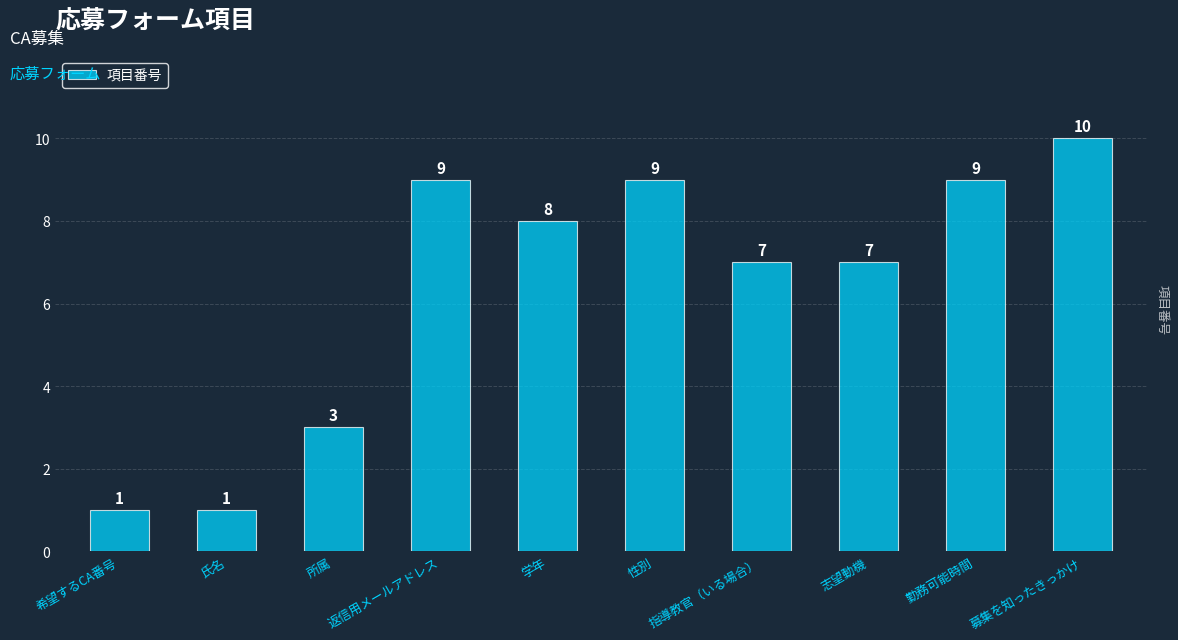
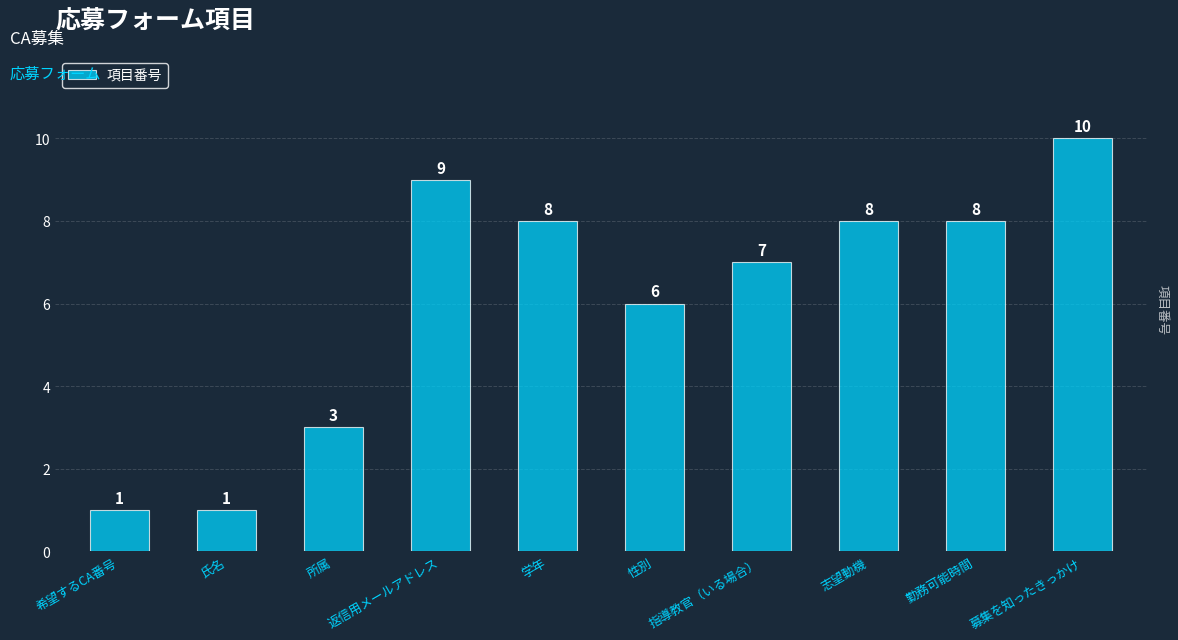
性別: 9 -> 6
志望動機: 7 -> 8
勤務可能時間: 9 -> 8
